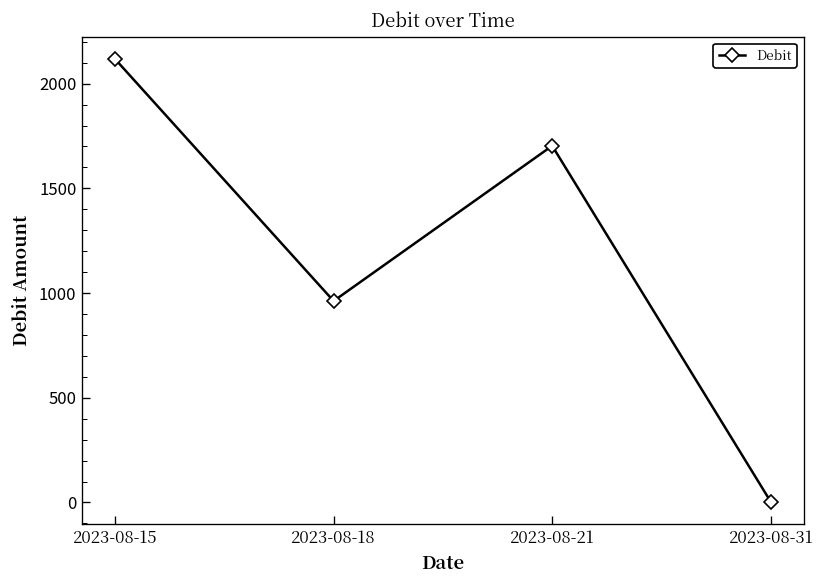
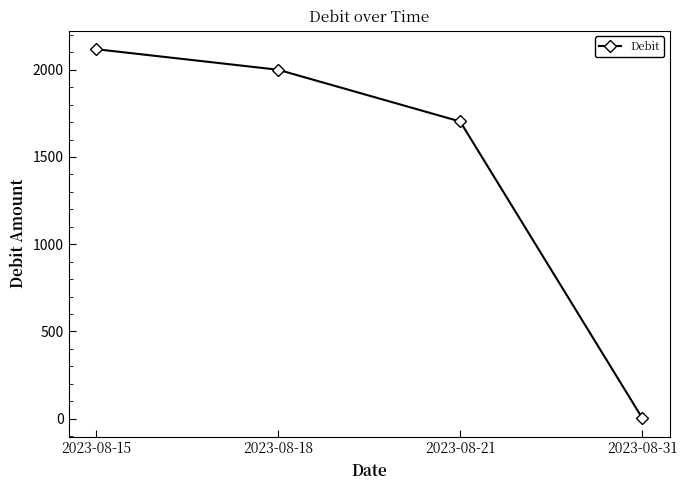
2023-08-18: 960 -> 2000
